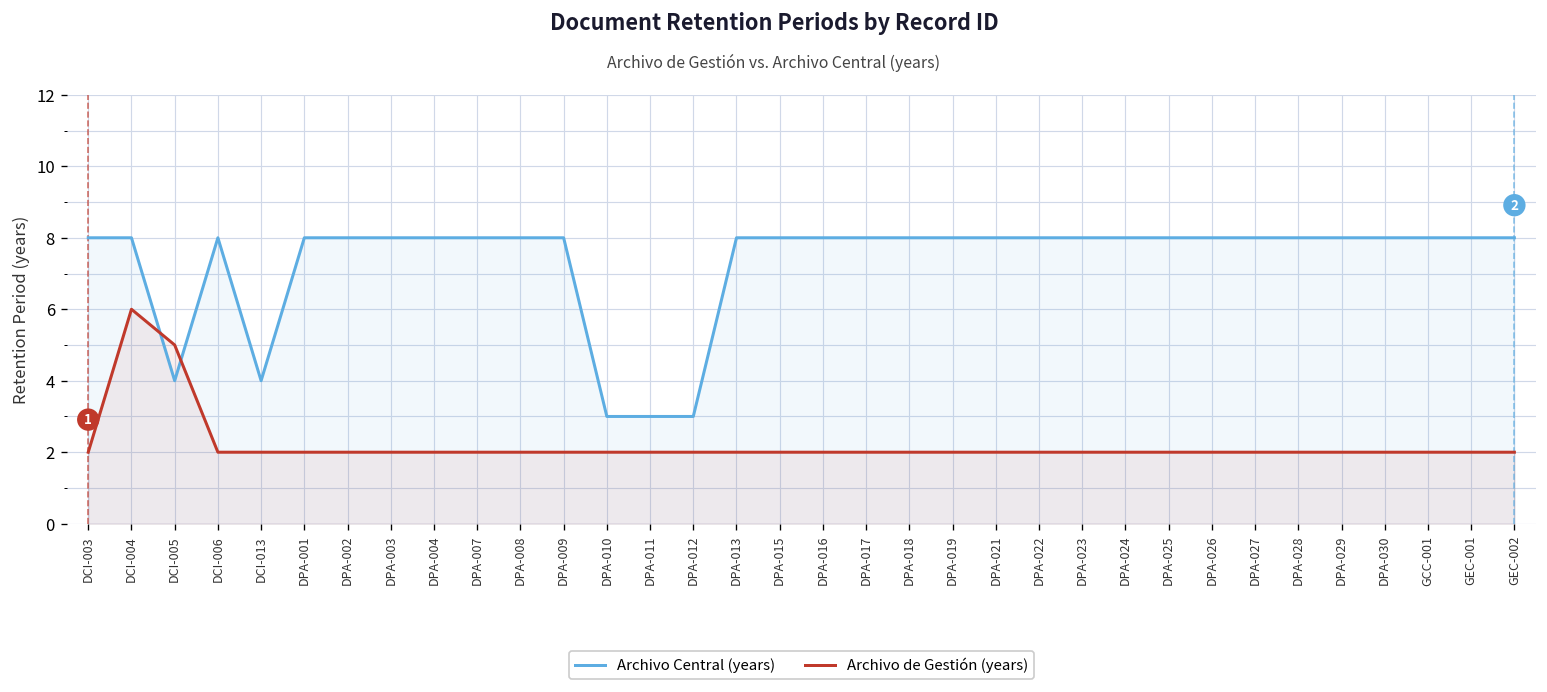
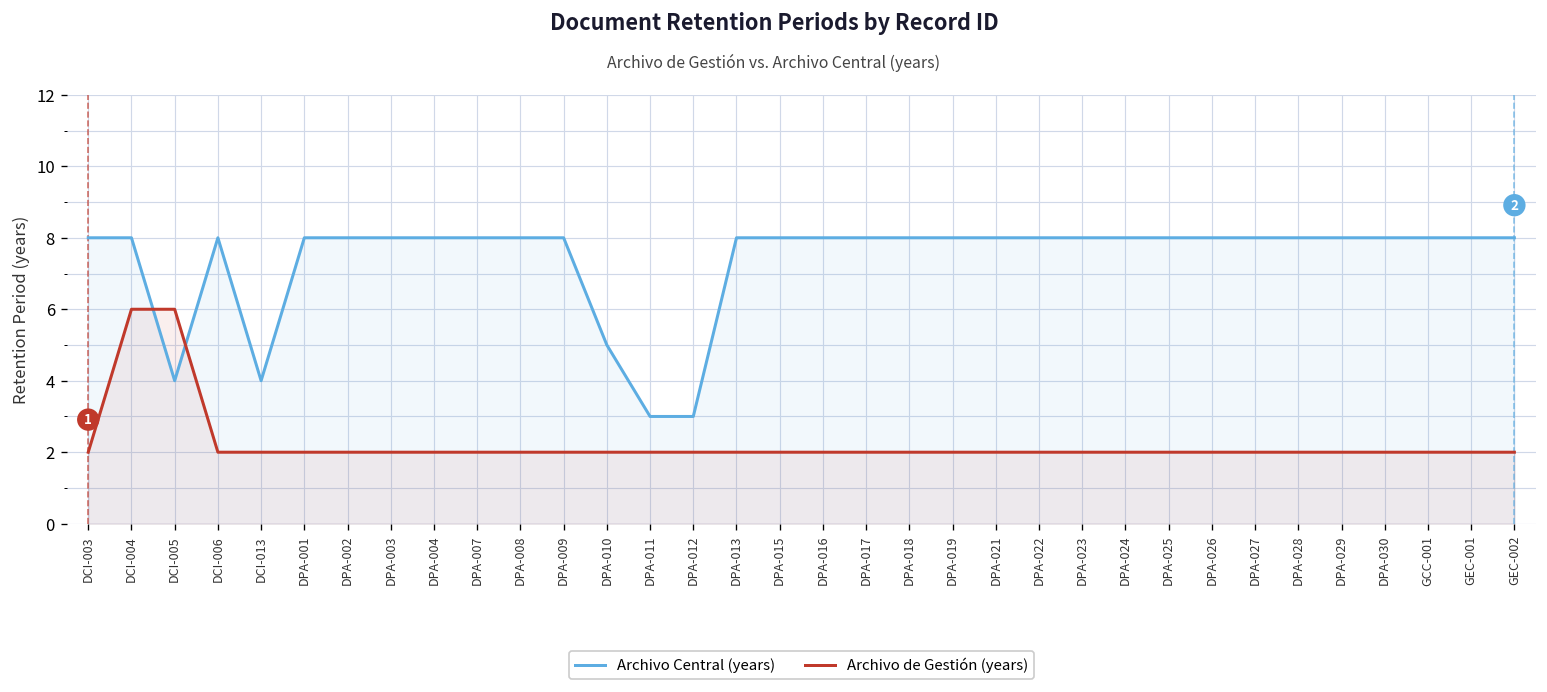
Archivo de Gestión (years), DCI-005: 5 -> 6
Archivo Central (years), DPA-010: 3 -> 5
